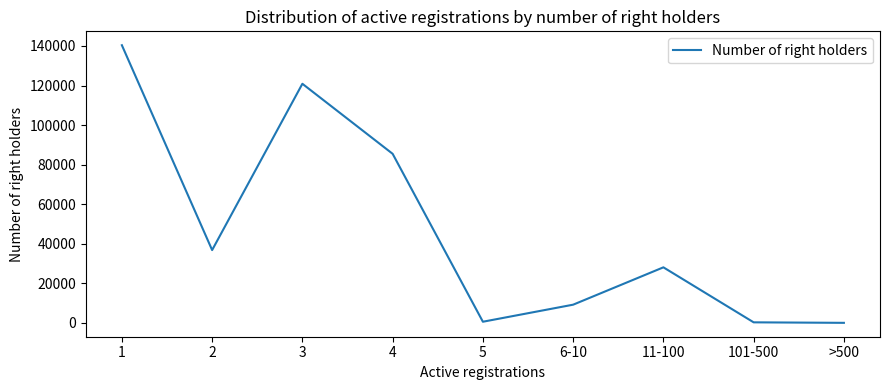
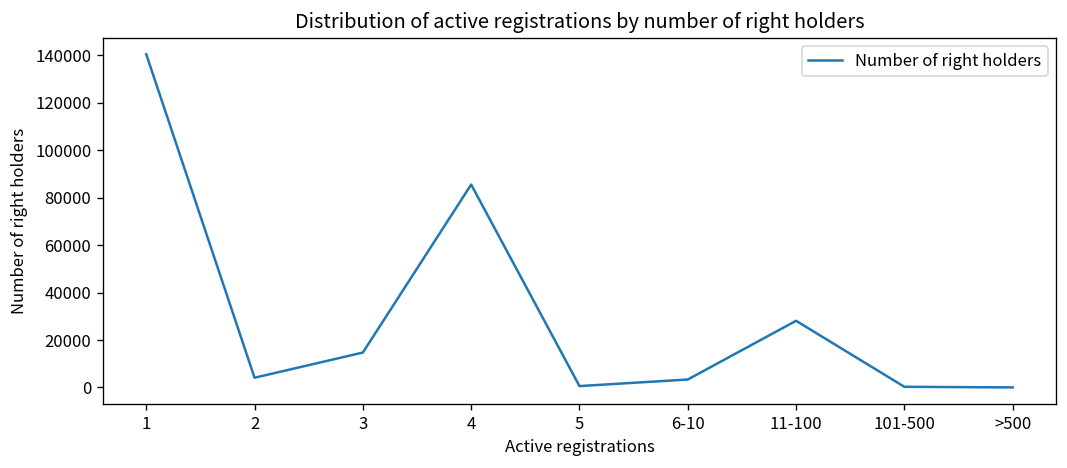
2: 37000 -> 4000
3: 121000 -> 15000
6-10: 9000 -> 3000
